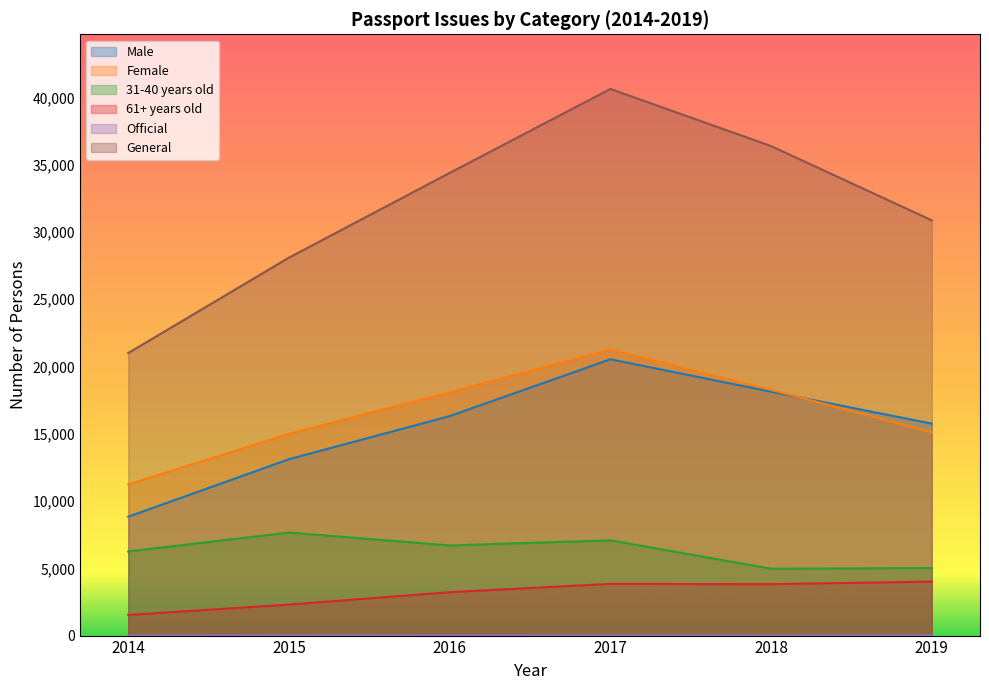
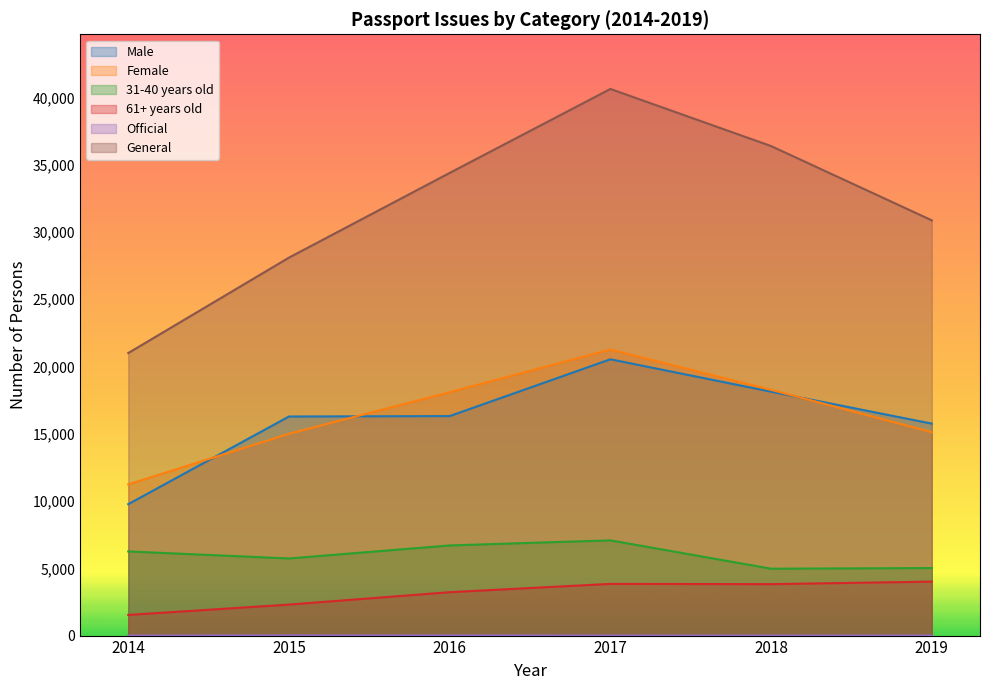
Male, 2014: 8,800 -> 9,800
Male, 2015: 13,100 -> 16,300
31-40 years old, 2015: 7,700 -> 5,700
